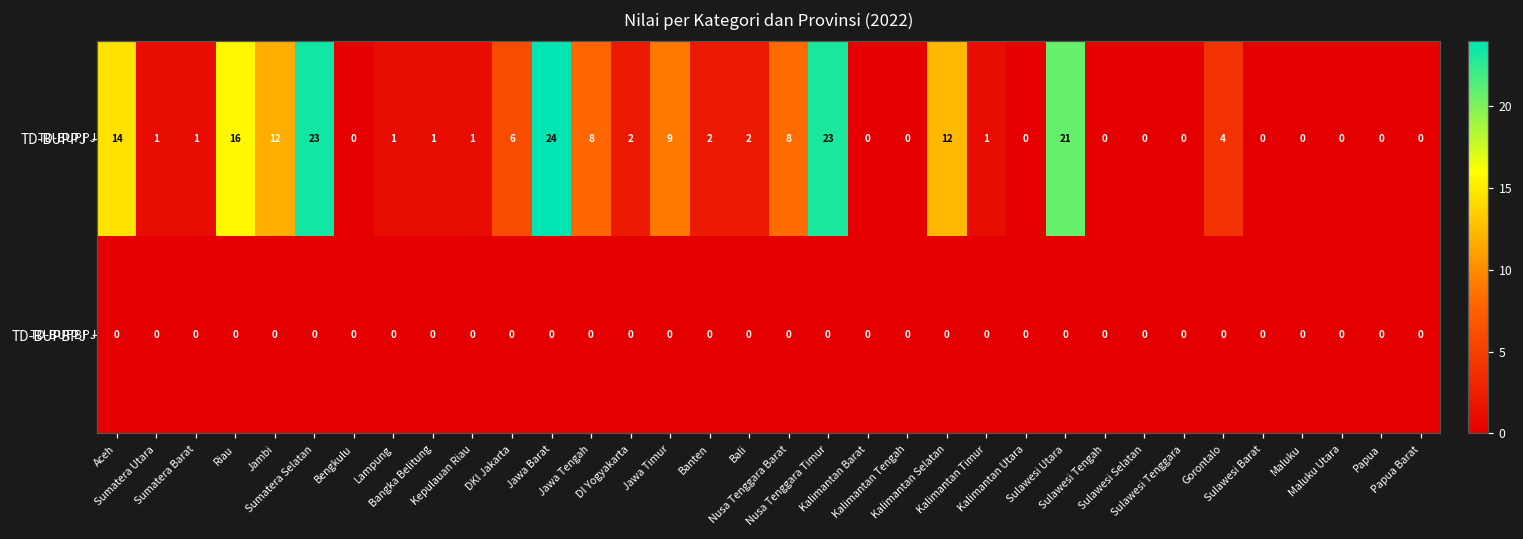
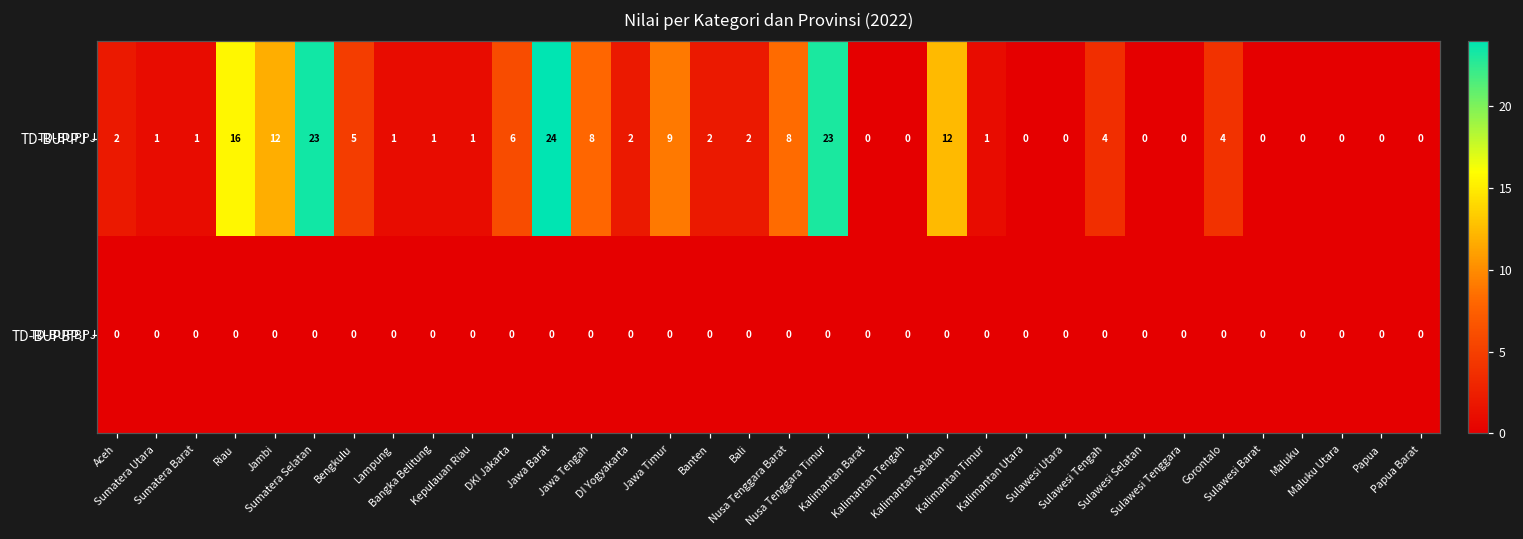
TD-BUPPJ, Aceh: 14 -> 2
TD-BUPPJ, Bengkulu: 0 -> 5
TD-BUPPJ, Sulawesi Utara: 21 -> 0
TD-BUPPJ, Sulawesi Tengah: 0 -> 4
